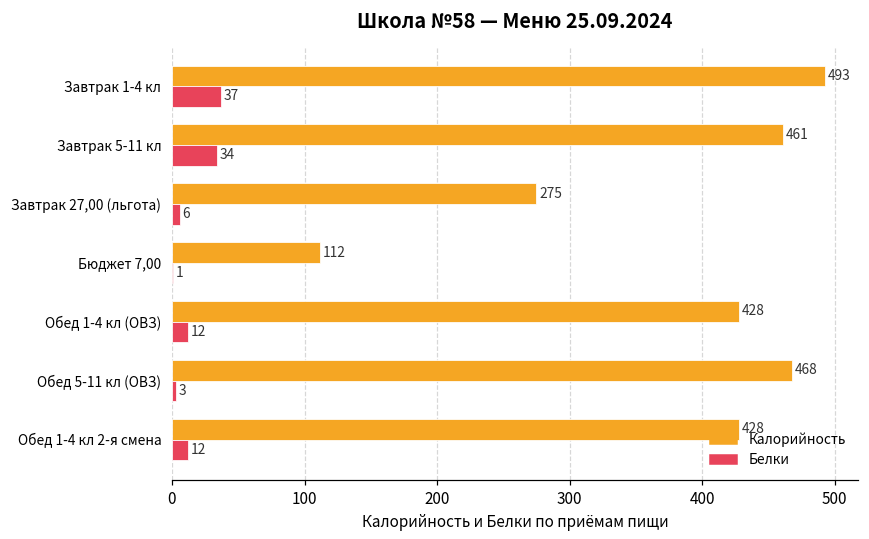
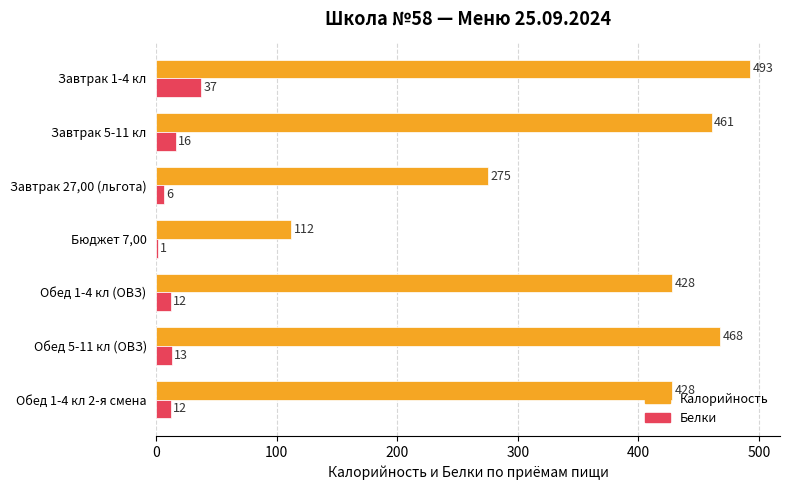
Белки, Завтрак 5-11 кл: 34 -> 16
Белки, Обед 5-11 кл (ОВЗ): 3 -> 13
